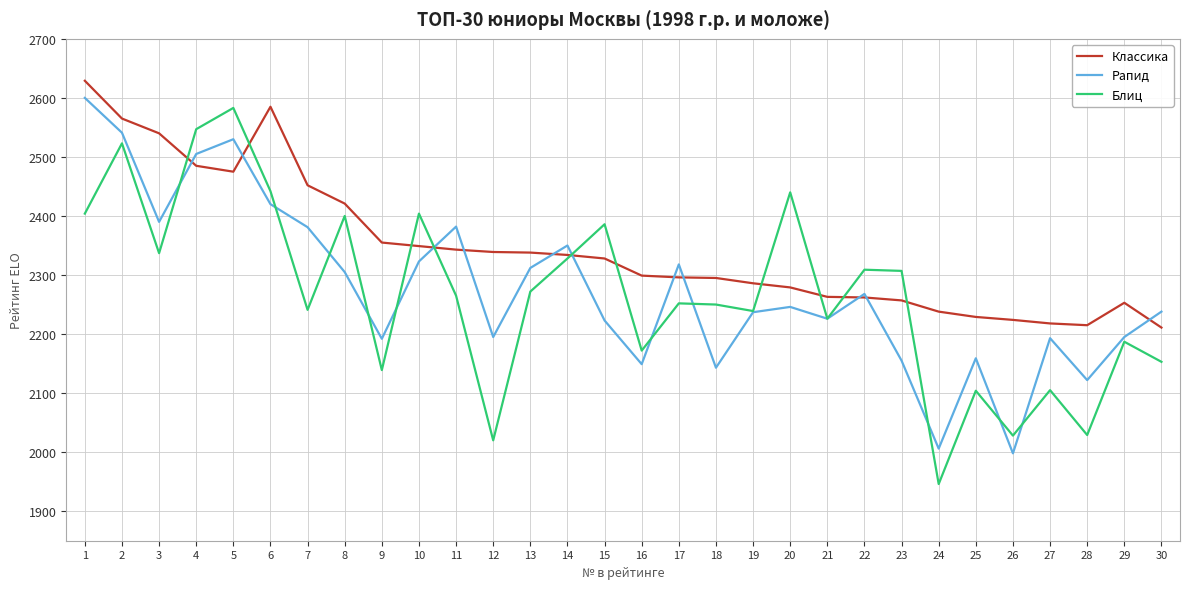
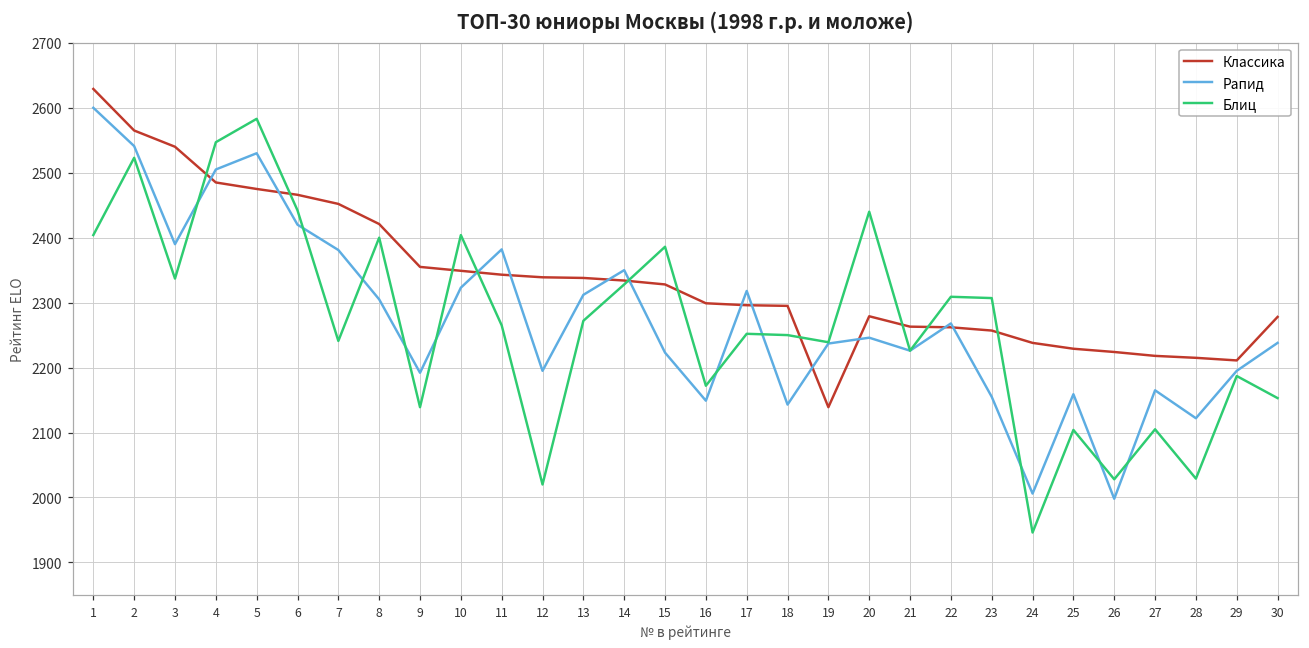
Классика, 6: 2590 -> 2470
Классика, 19: 2290 -> 2140
Рапид, 27: 2190 -> 2170
Классика, 29: 2250 -> 2210
Классика, 30: 2210 -> 2280
